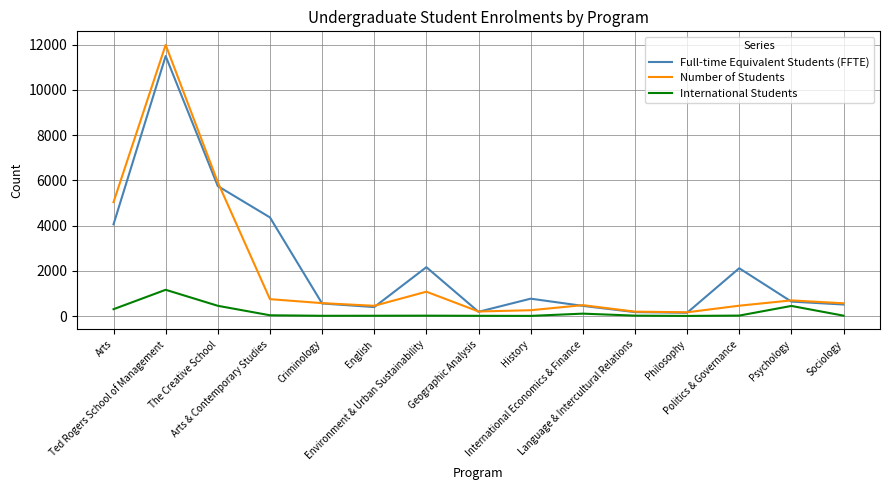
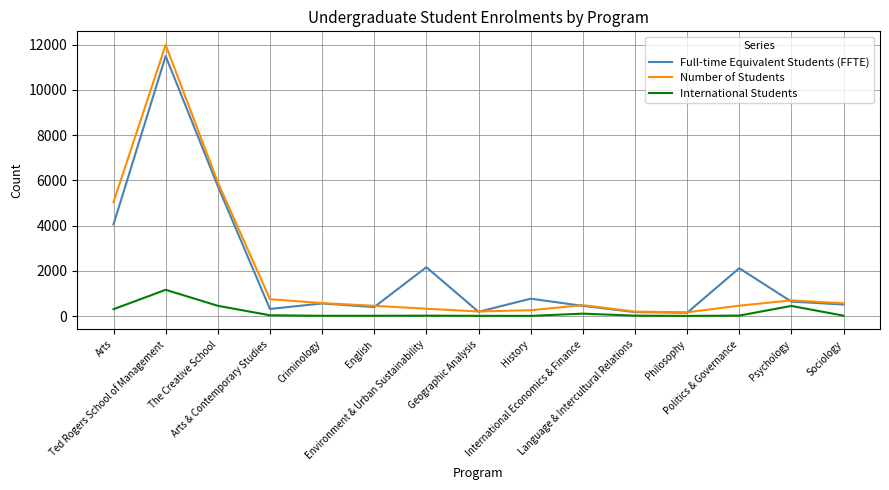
Full-time Equivalent Students (FFTE), Arts & Contemporary Studies: 4400 -> 300
Number of Students, Environment & Urban Sustainability: 1100 -> 300
